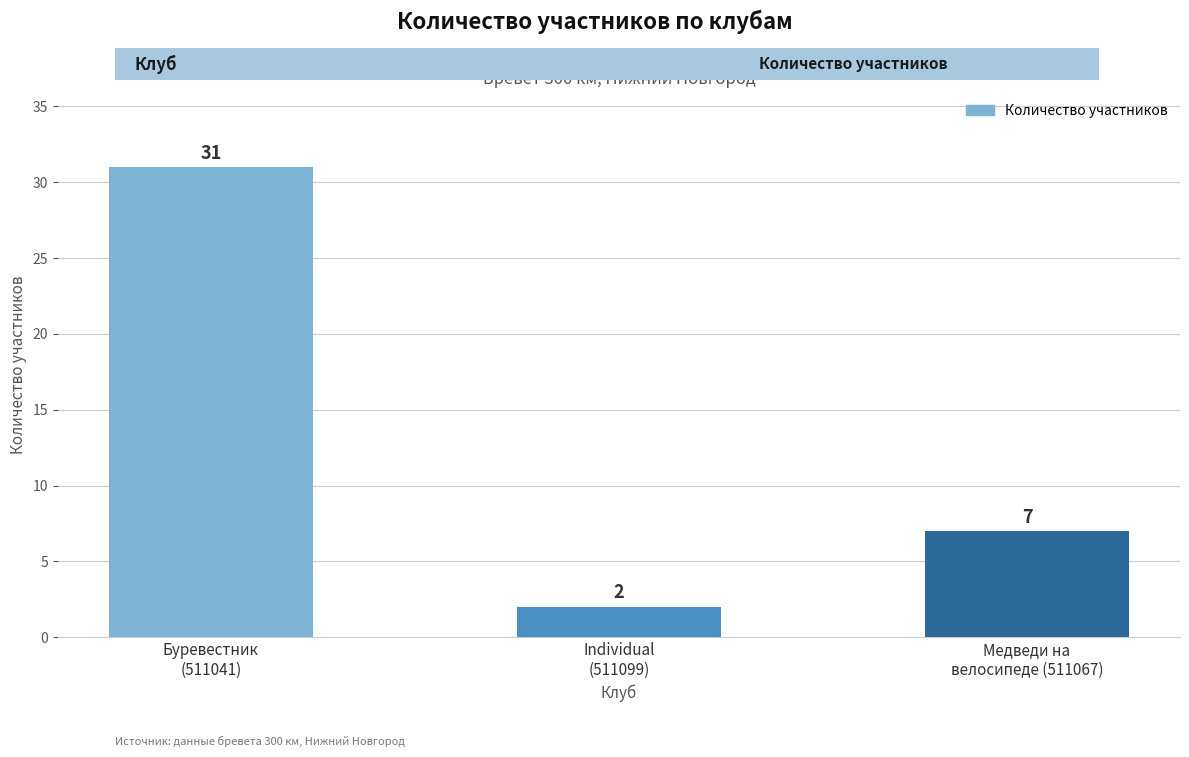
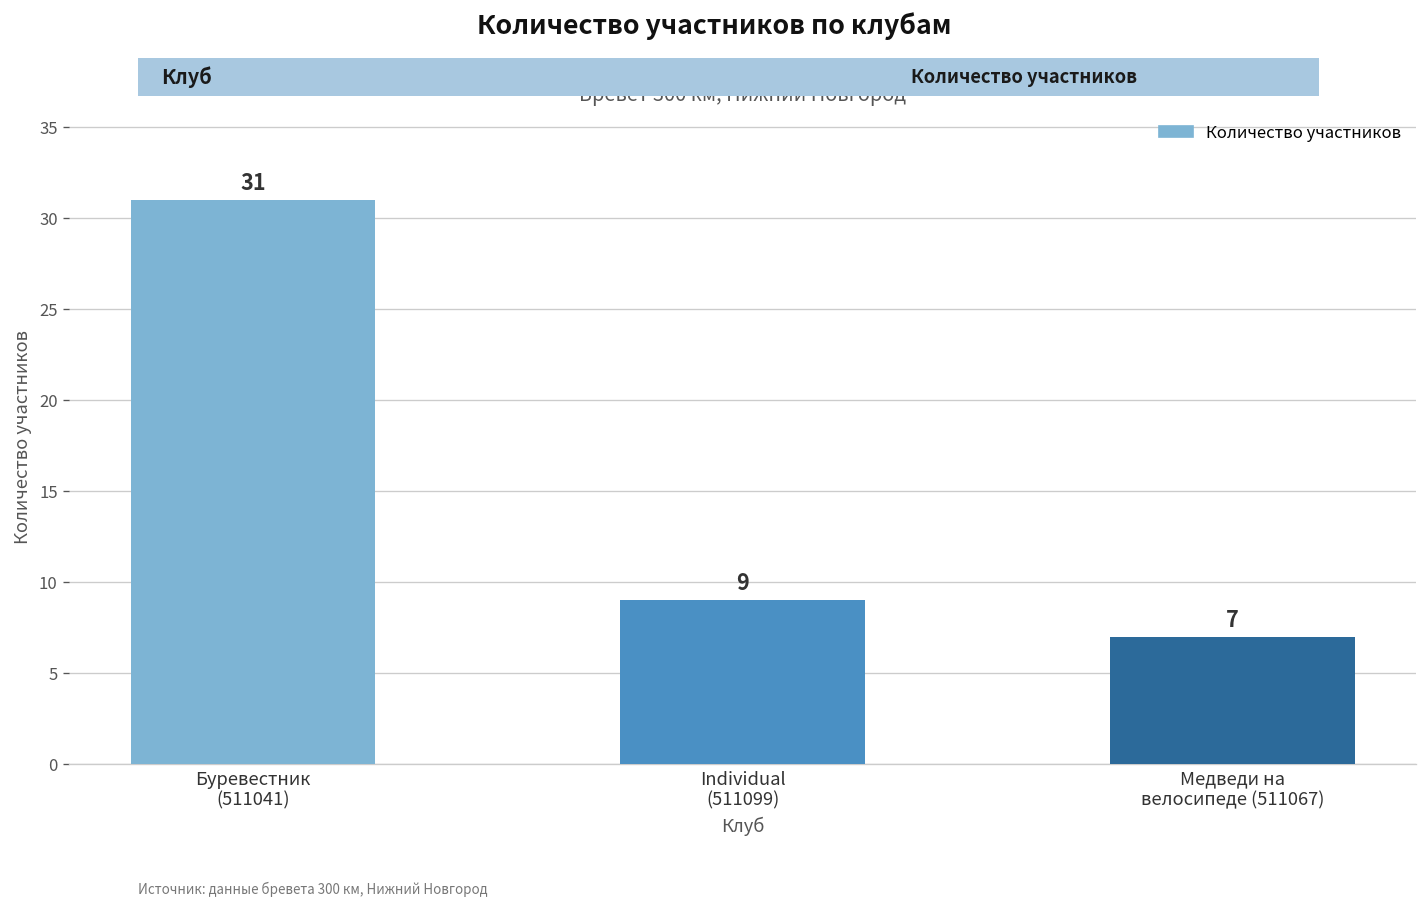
Individual (511099): 2 -> 9
